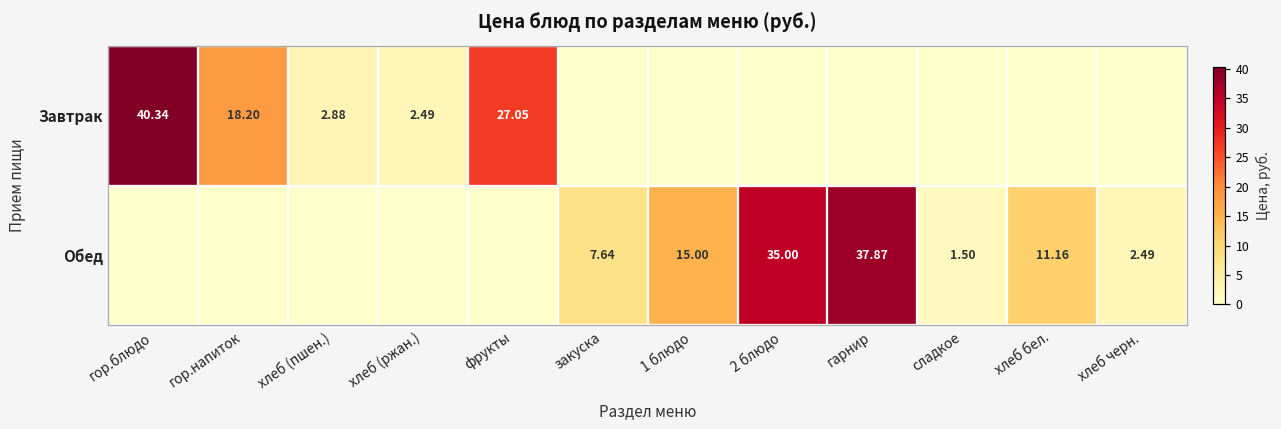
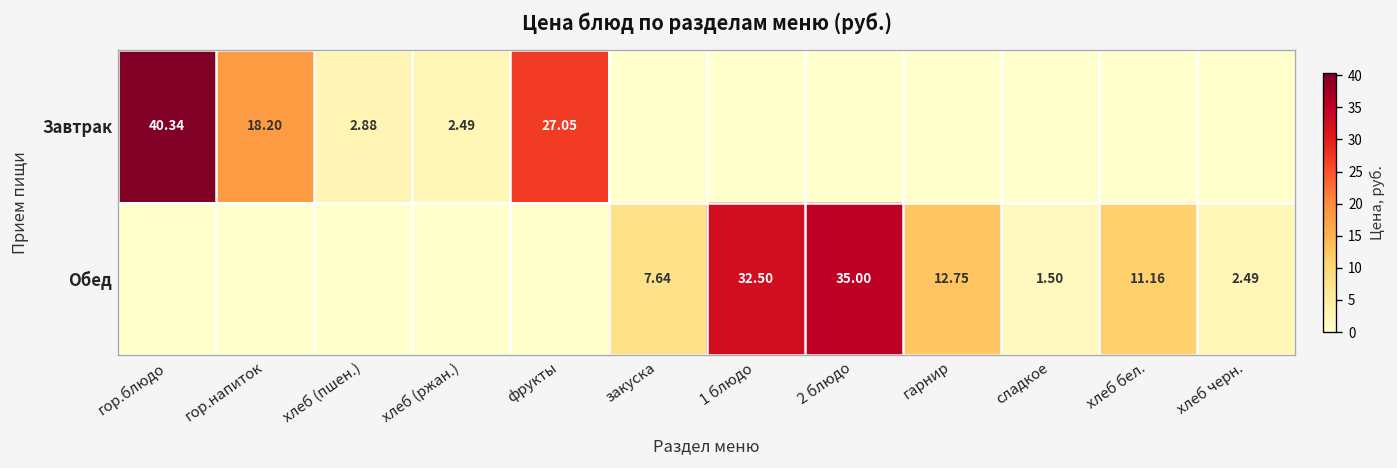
Обед, 1 блюдо: 15.00 -> 32.50
Обед, гарнир: 37.87 -> 12.75
